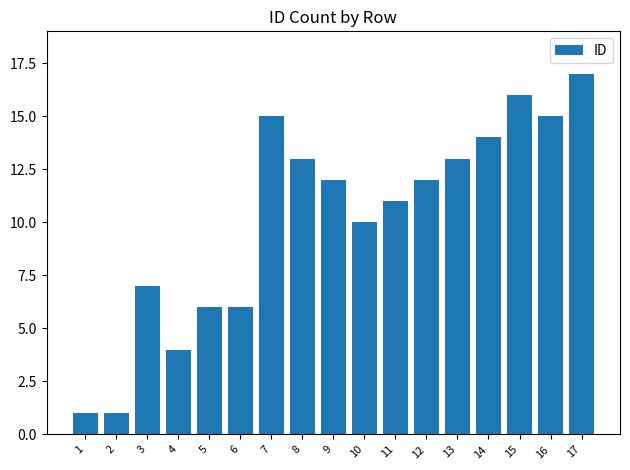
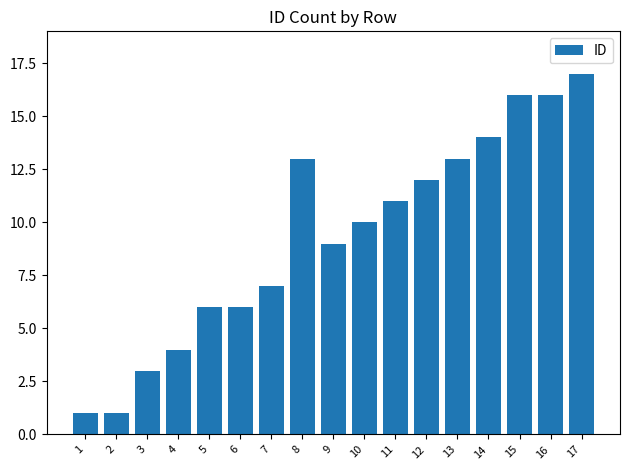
3: 7 -> 3
7: 15 -> 7
9: 12 -> 9
16: 15 -> 16
